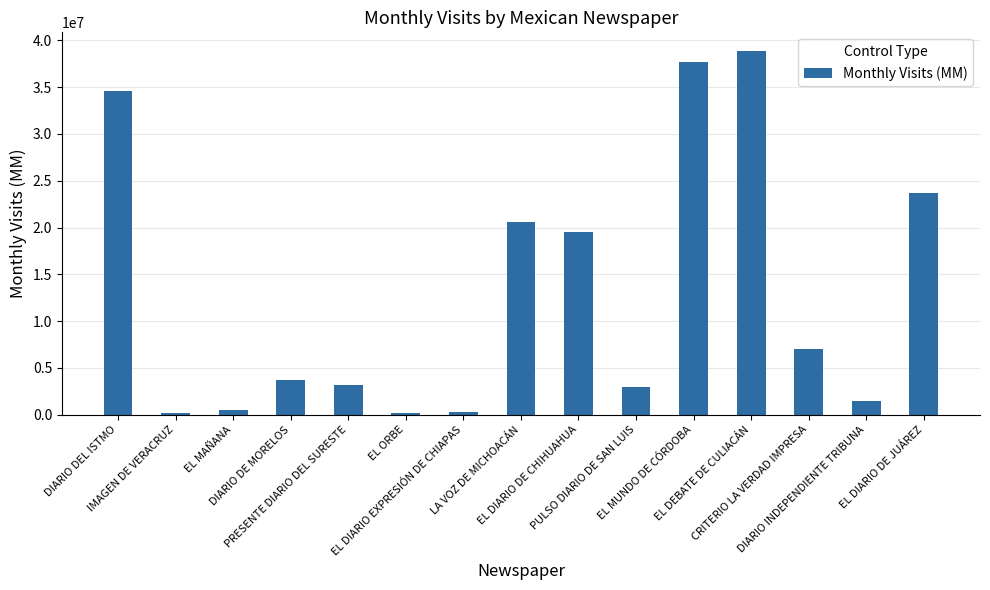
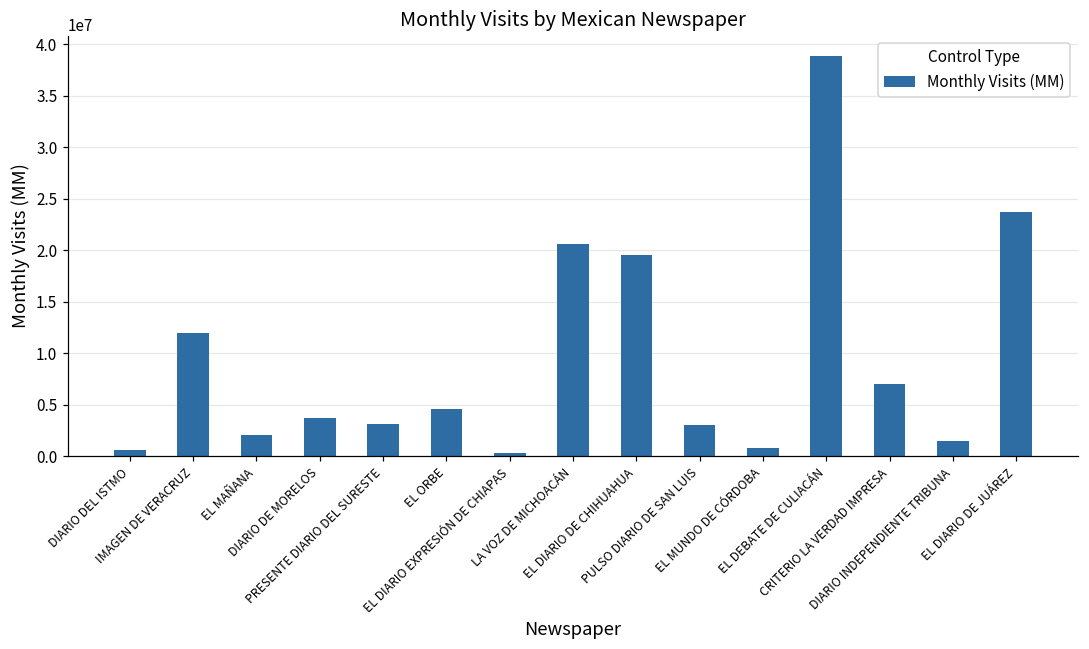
DIARIO DEL ISTMO: 35000000 -> 1000000
IMAGEN DE VERACRUZ: 0 -> 12000000
EL MAÑANA: 0 -> 2000000
EL ORBE: 0 -> 5000000
EL MUNDO DE CÓRDOBA: 38000000 -> 1000000
